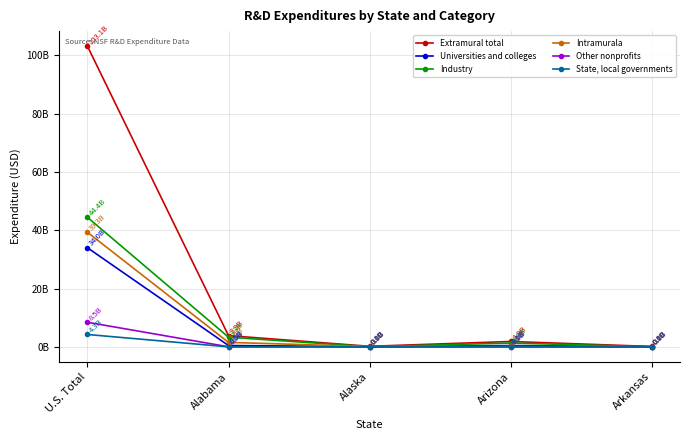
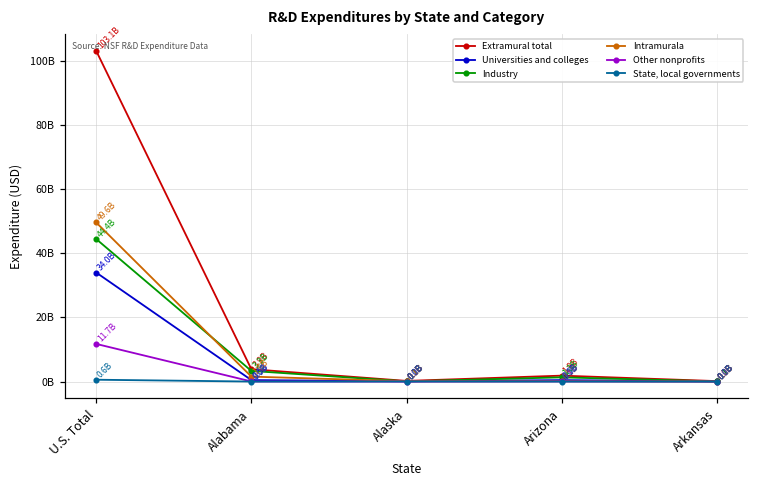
Intramurala, U.S. Total: 39.3B -> 49.6B
Other nonprofits, U.S. Total: 8.5B -> 11.7B
State, local governments, U.S. Total: 4.3B -> 0.6B
